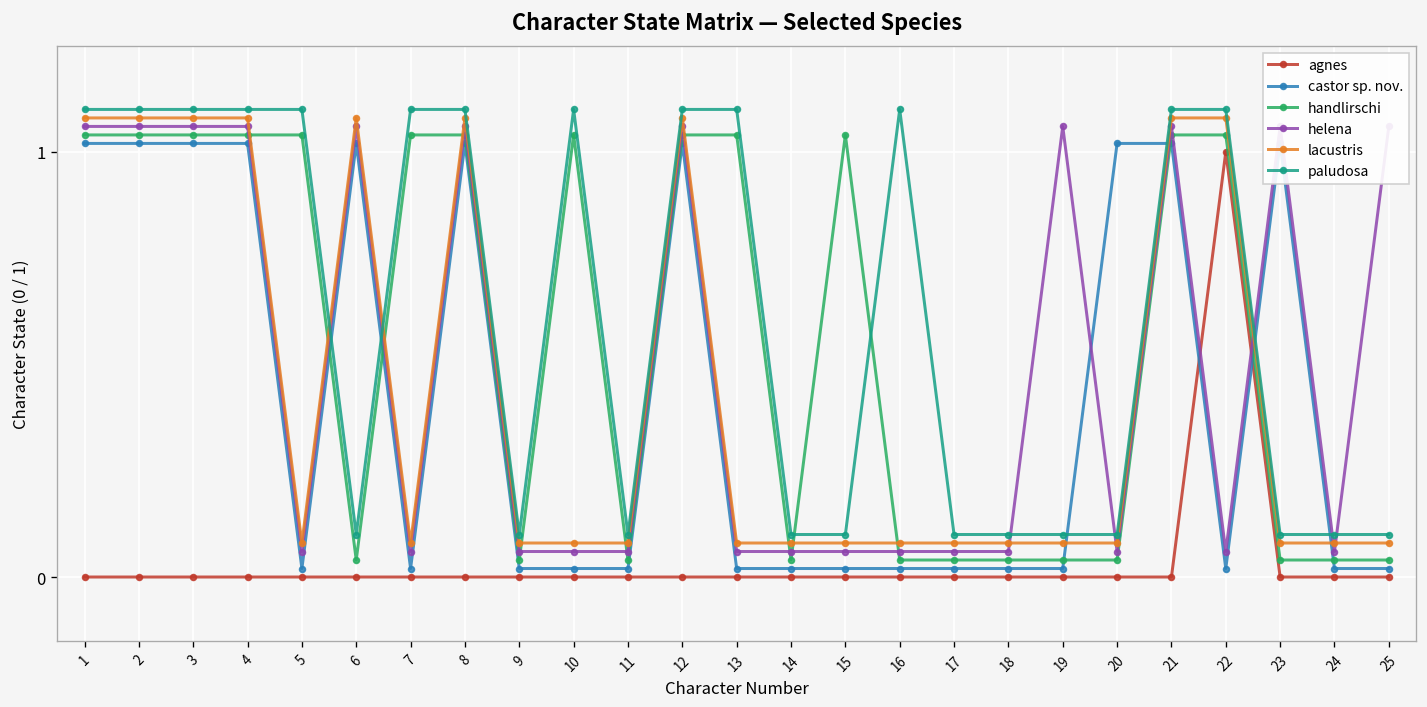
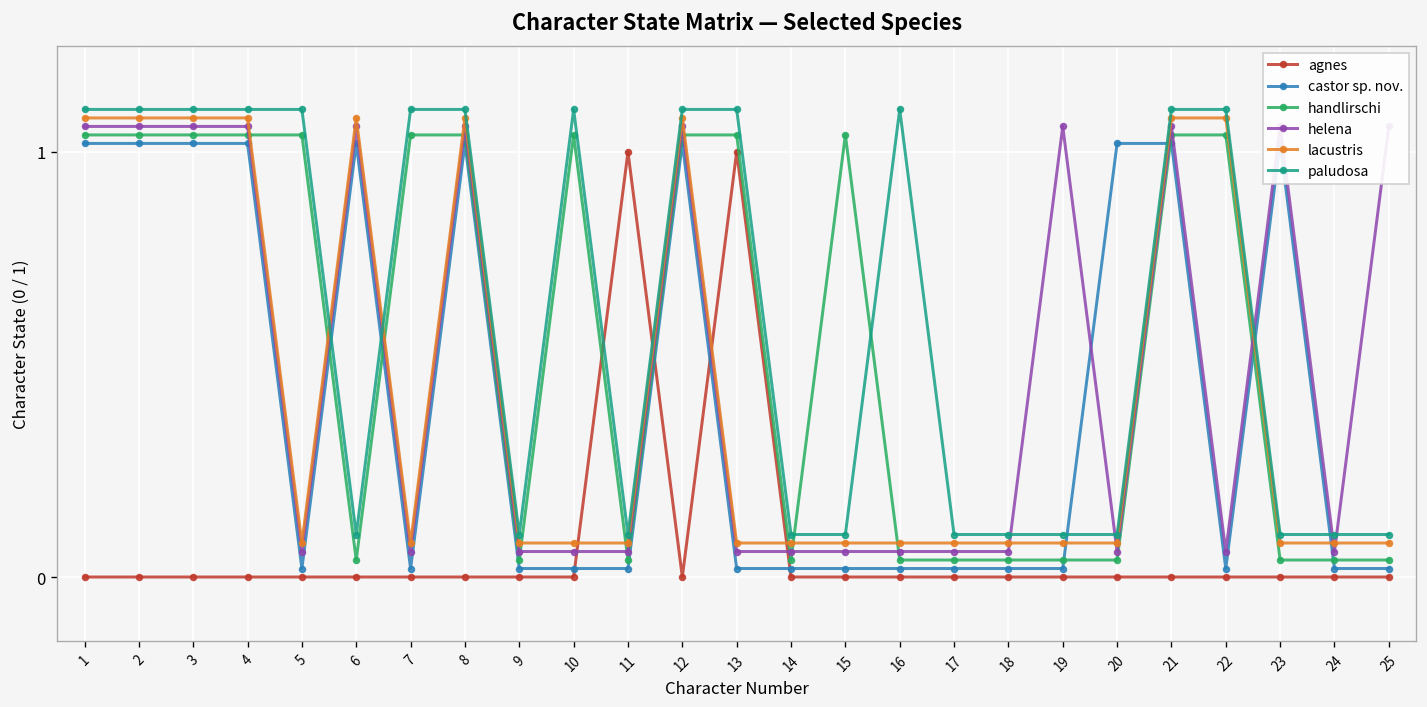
agnes, 11: 0 -> 1
agnes, 13: 0 -> 1
agnes, 22: 1 -> 0
